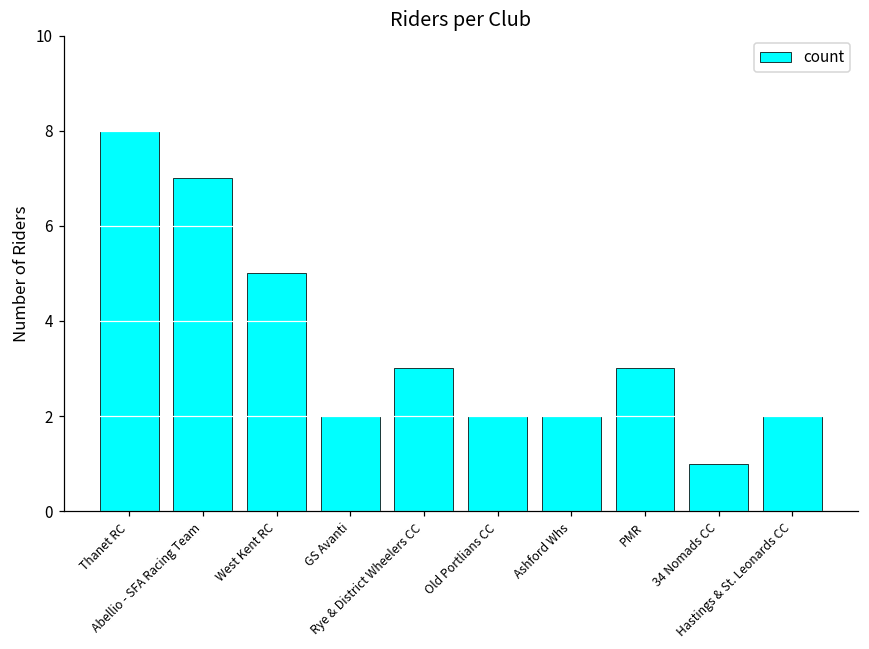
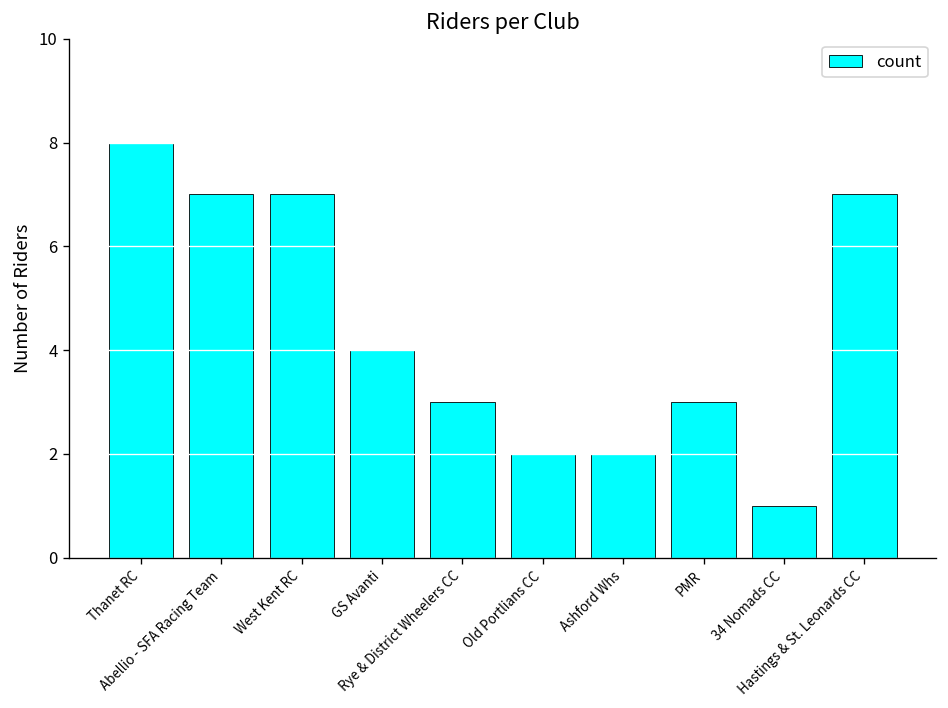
West Kent RC: 5 -> 7
GS Avanti: 2 -> 4
Hastings & St. Leonards CC: 2 -> 7
